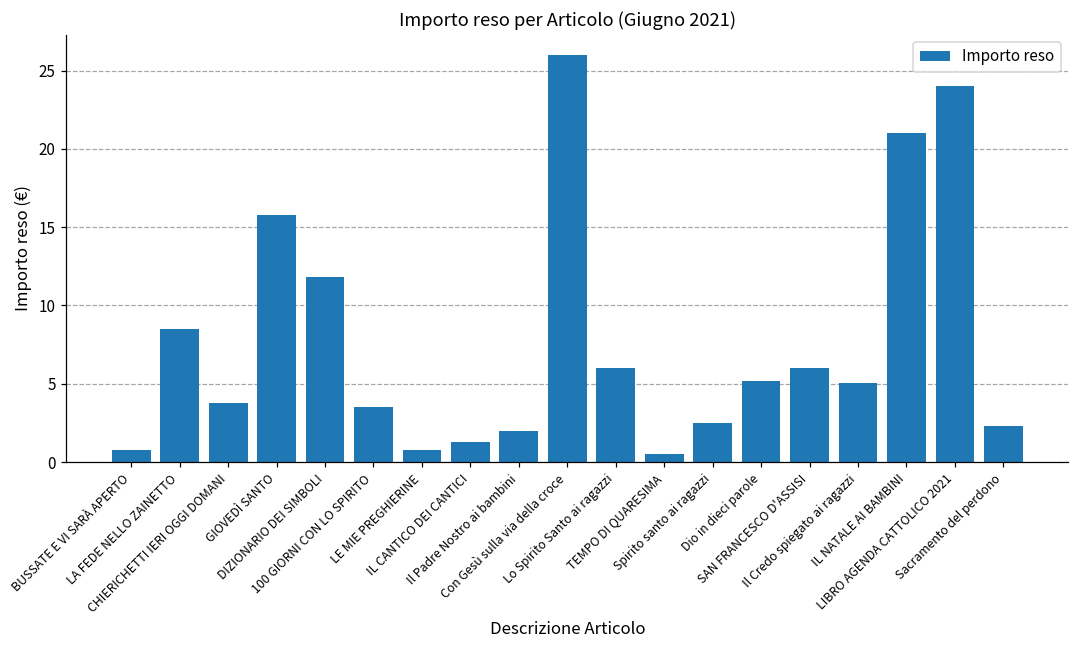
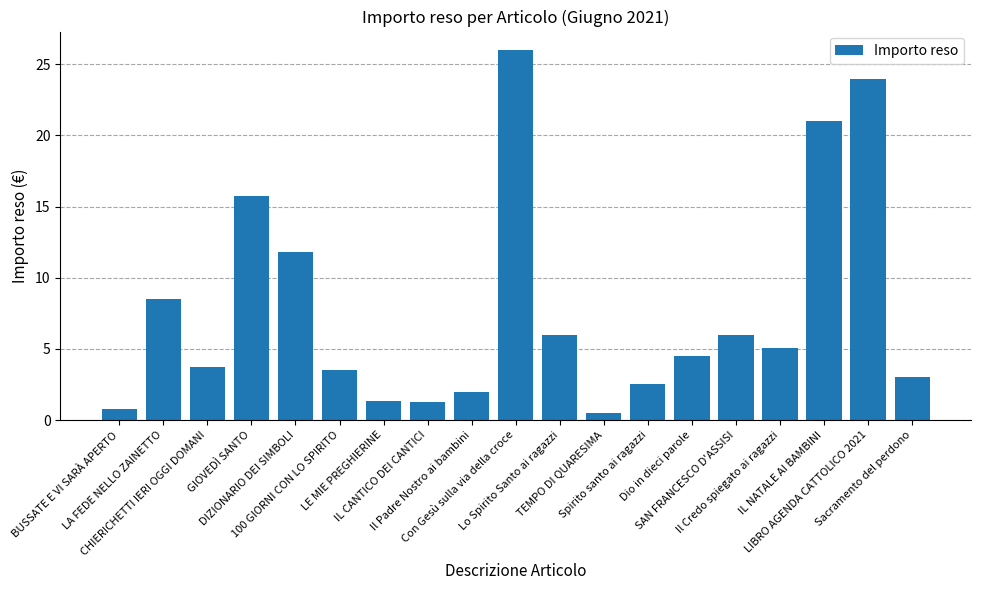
LE MIE PREGHIERINE: 0.8 -> 1.3
Dio in dieci parole: 5.2 -> 4.5
Sacramento del perdono: 2.3 -> 3.0
